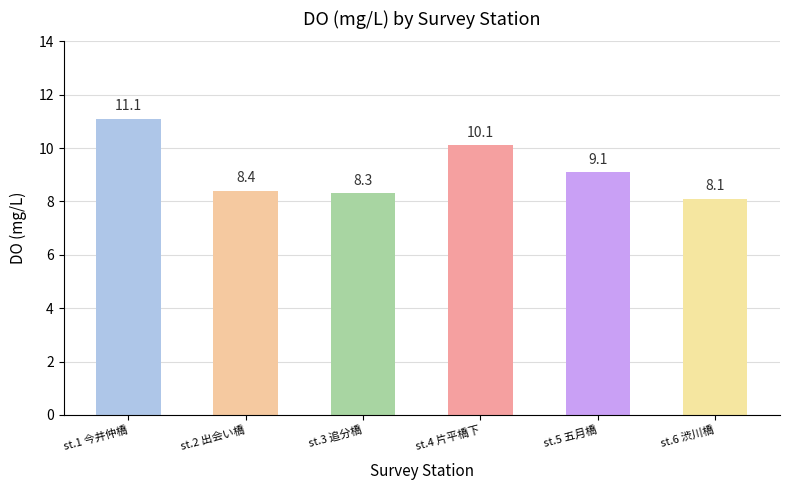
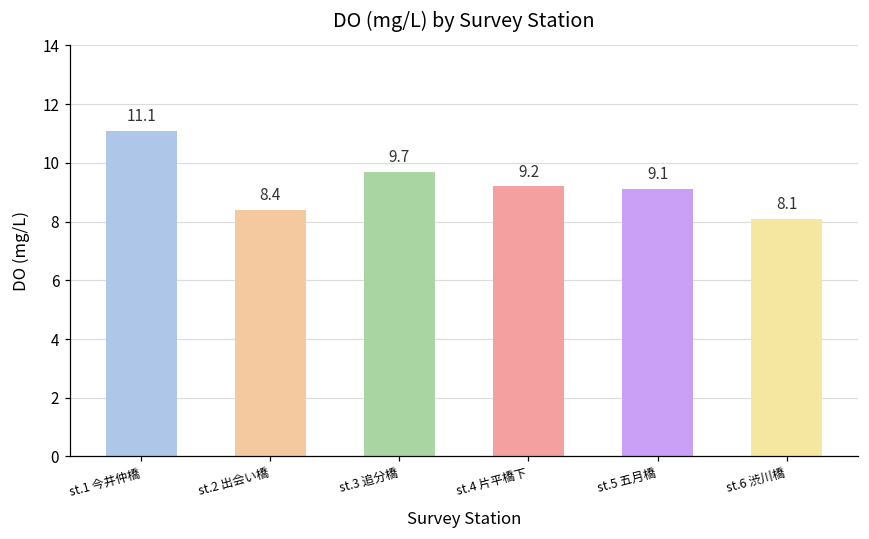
st.3 追分橋: 8.3 -> 9.7
st.4 片平橋下: 10.1 -> 9.2
